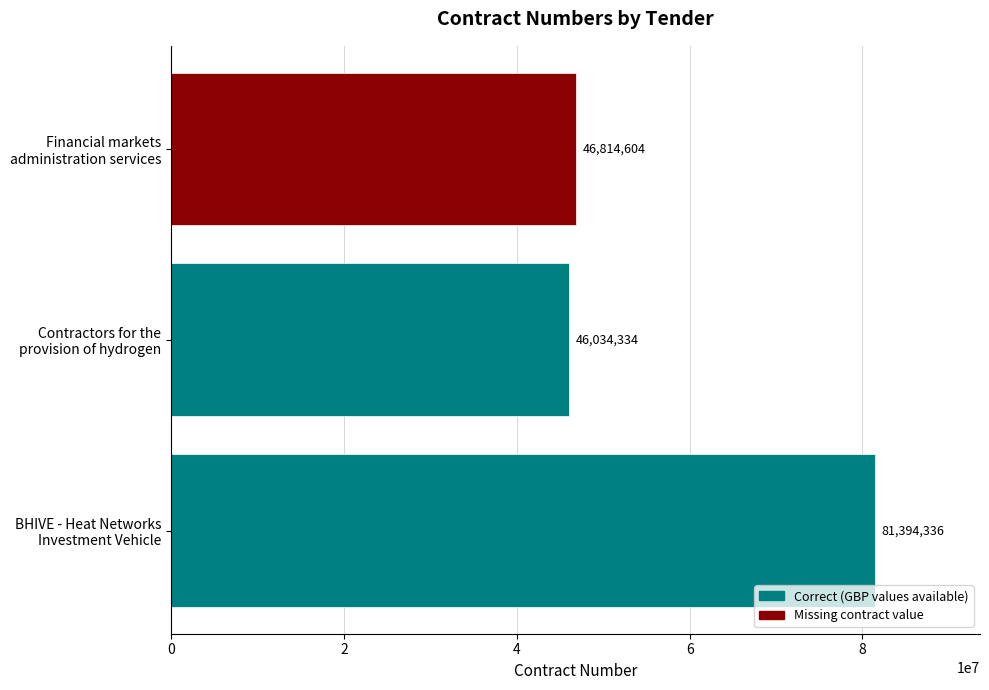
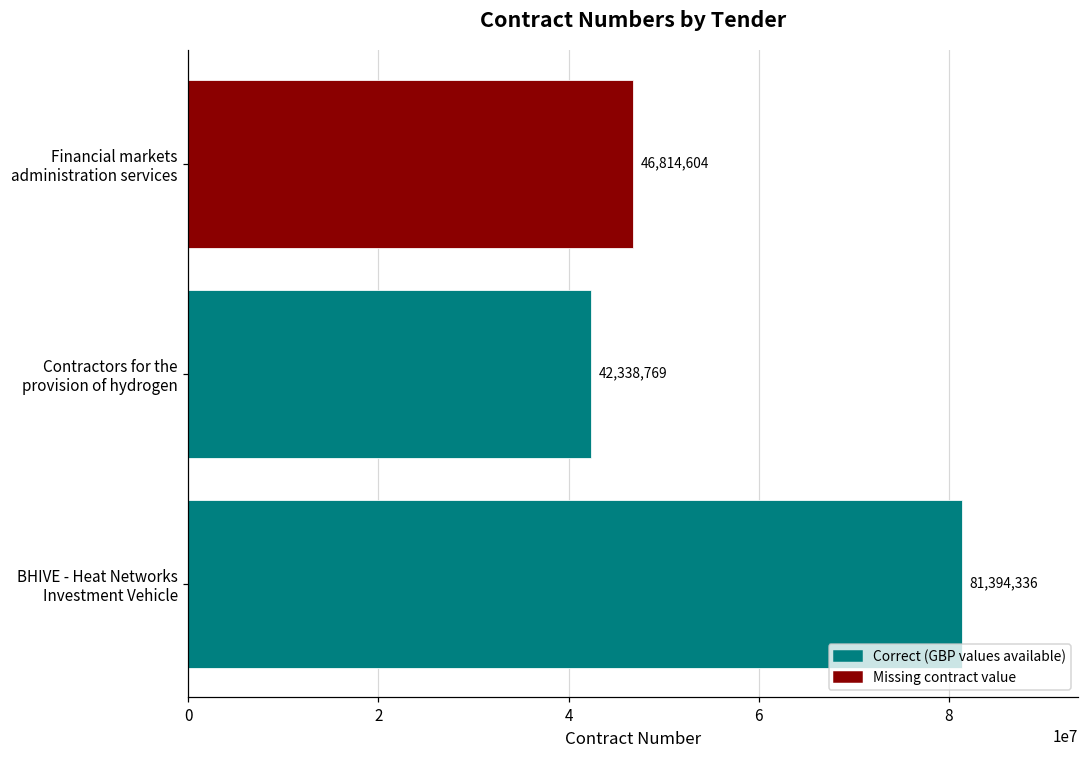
Contractors for the provision of hydrogen: 46,034,334 -> 42,338,769
